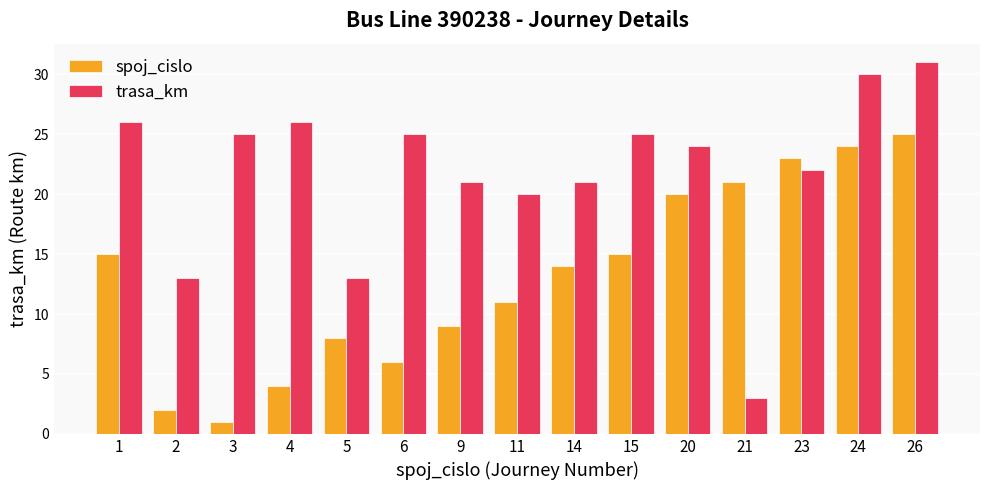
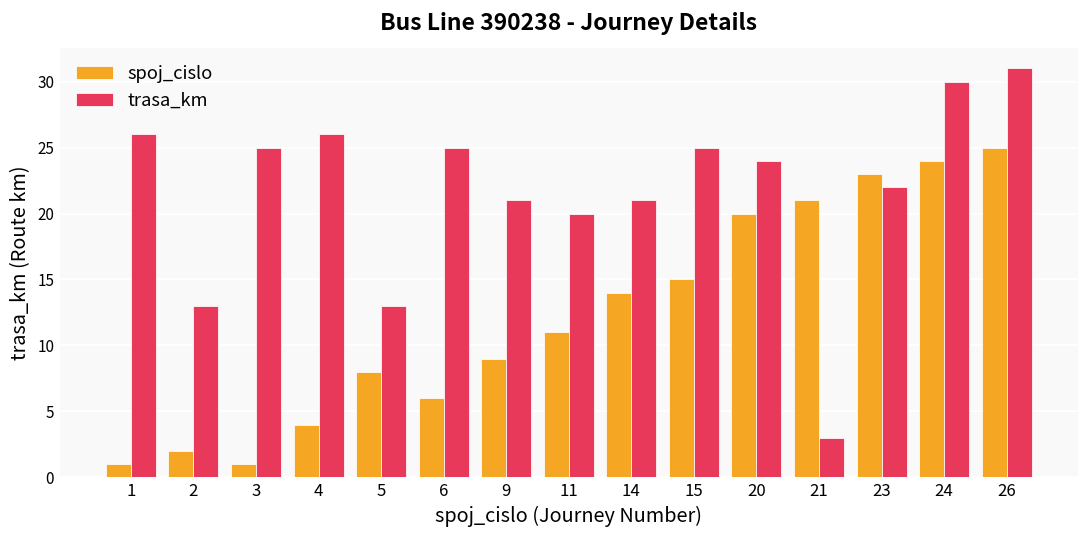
spoj_cislo, 1: 15 -> 1
